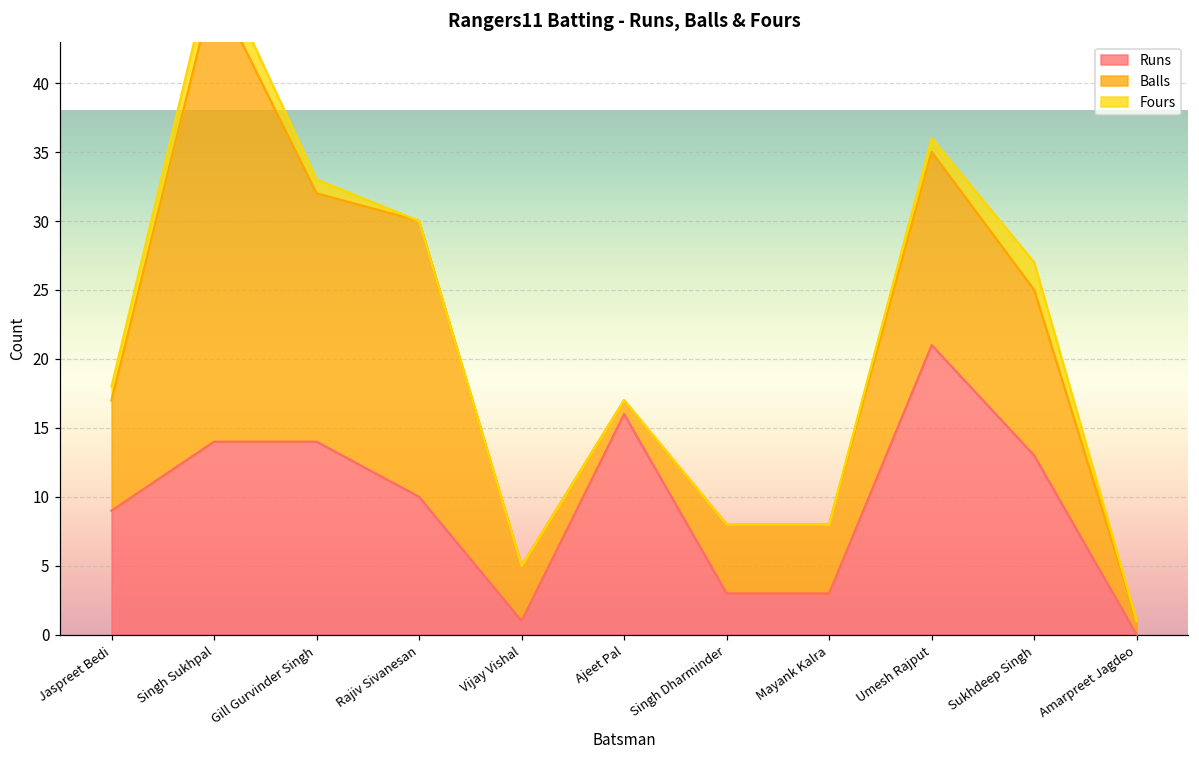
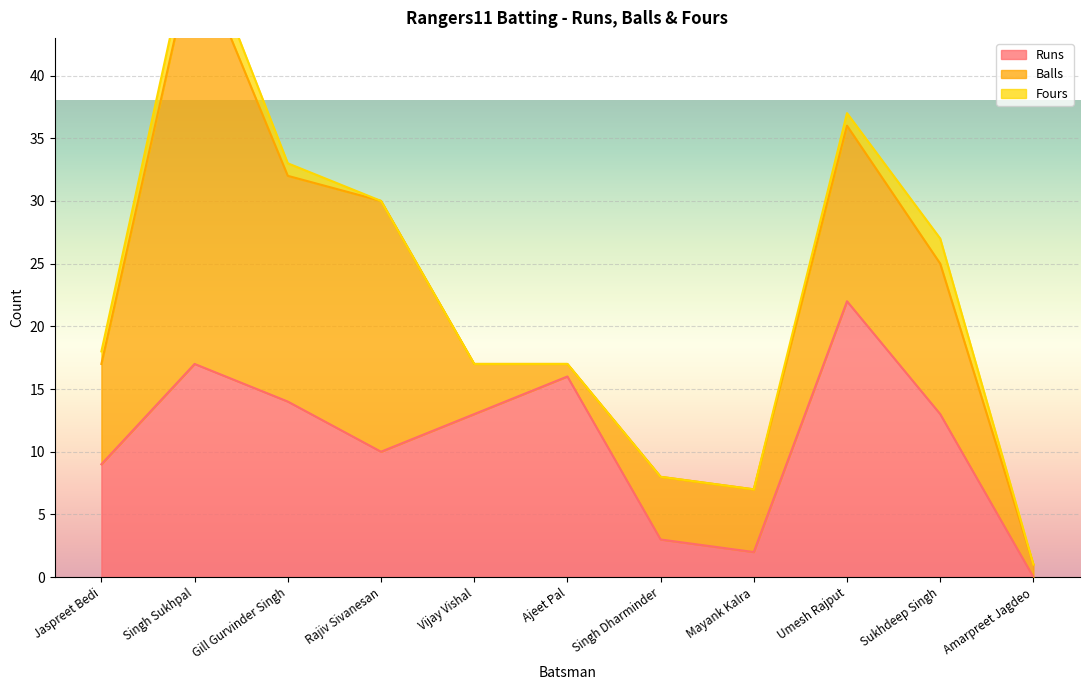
Runs, Singh Sukhpal: 14 -> 17
Runs, Vijay Vishal: 1 -> 13
Runs, Mayank Kalra: 3 -> 2
Runs, Umesh Rajput: 21 -> 22
